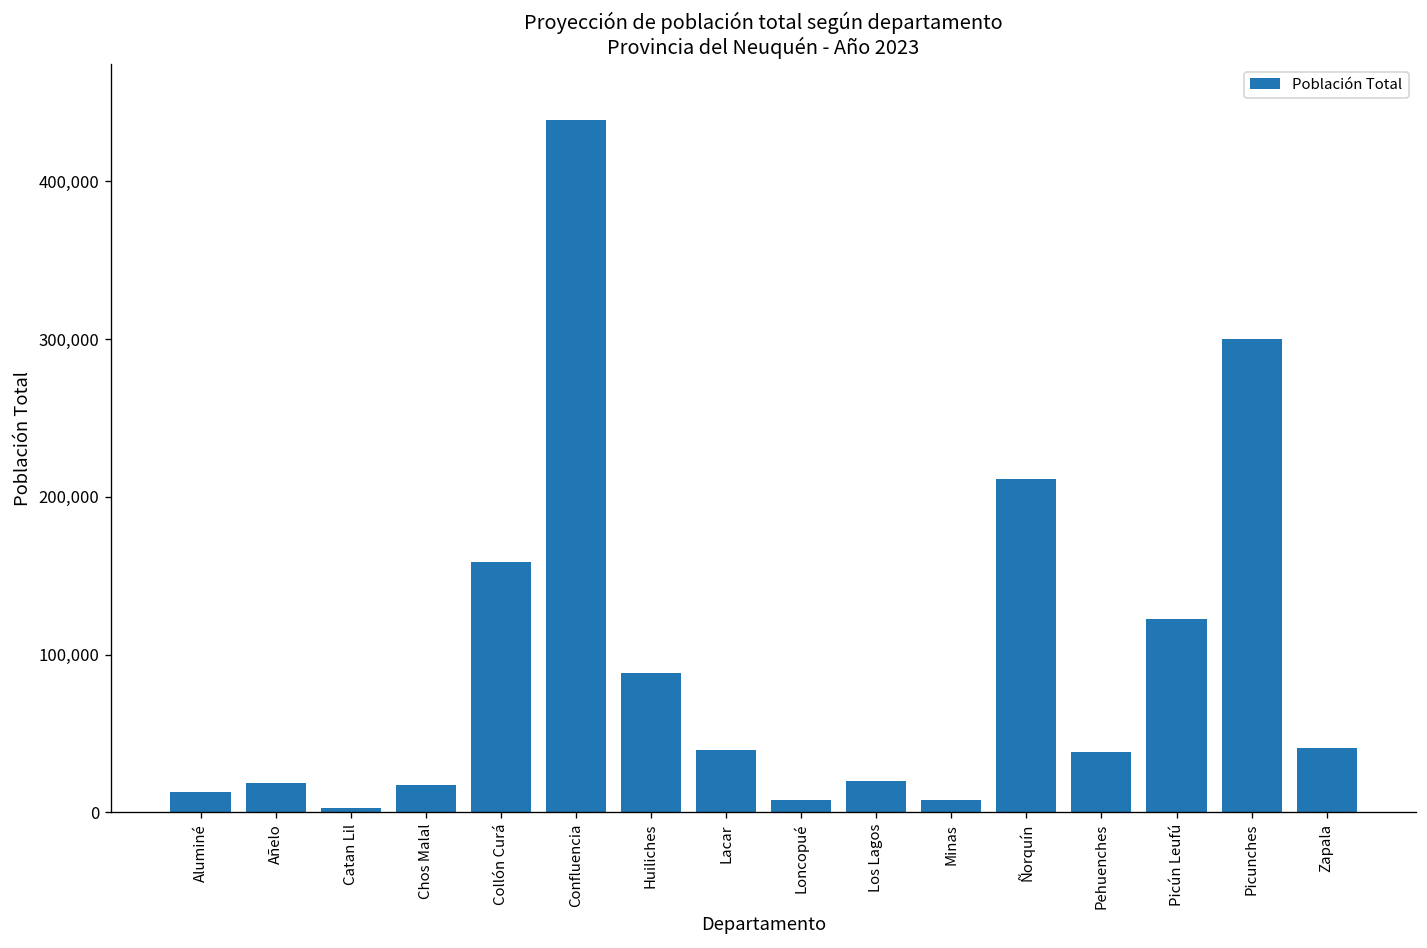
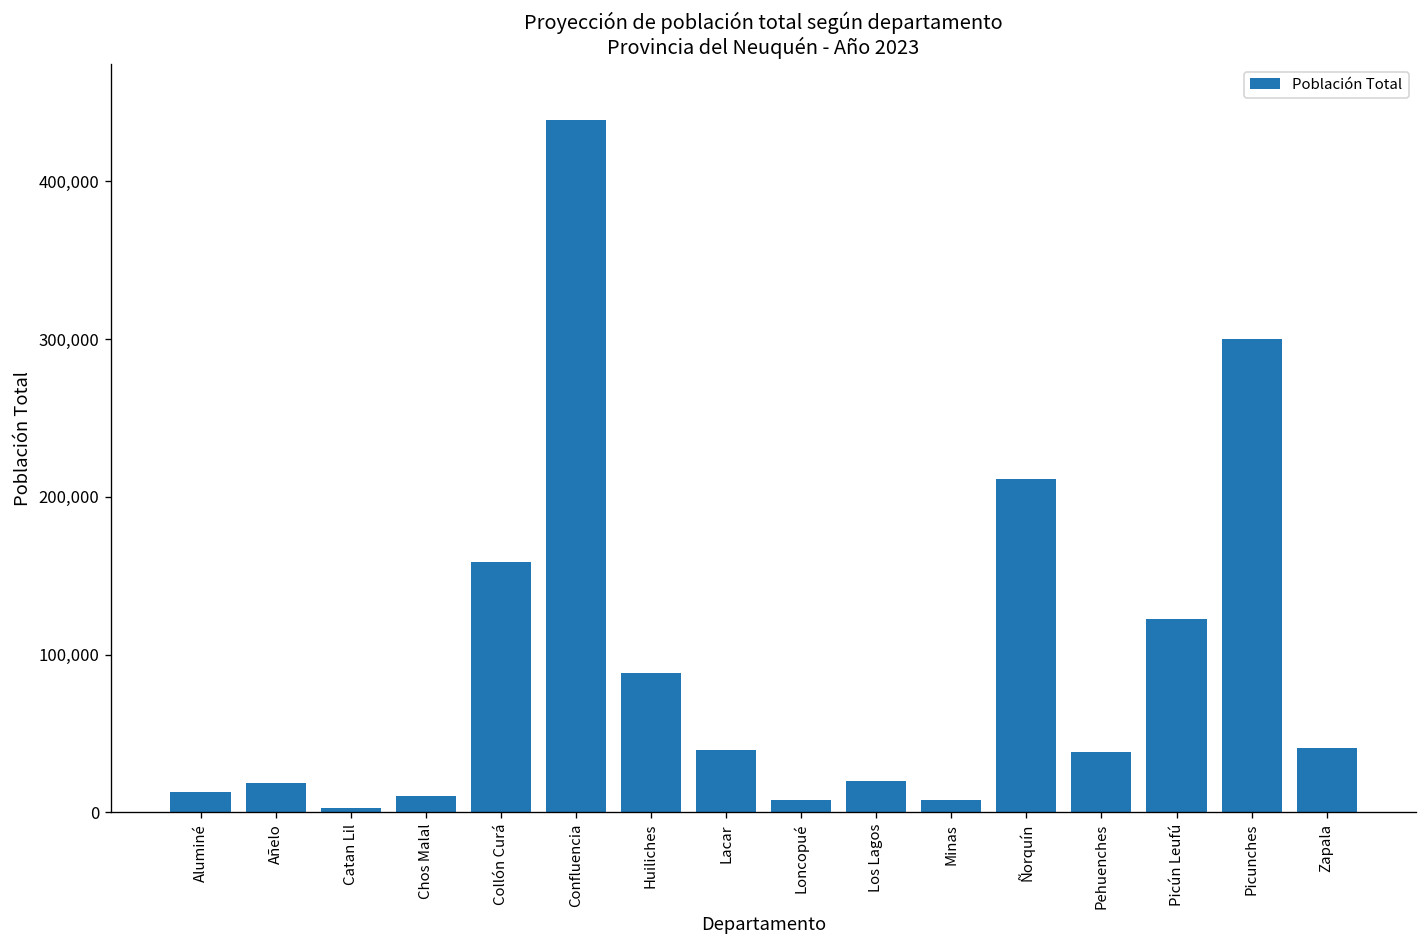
Chos Malal: 18,000 -> 10,000
